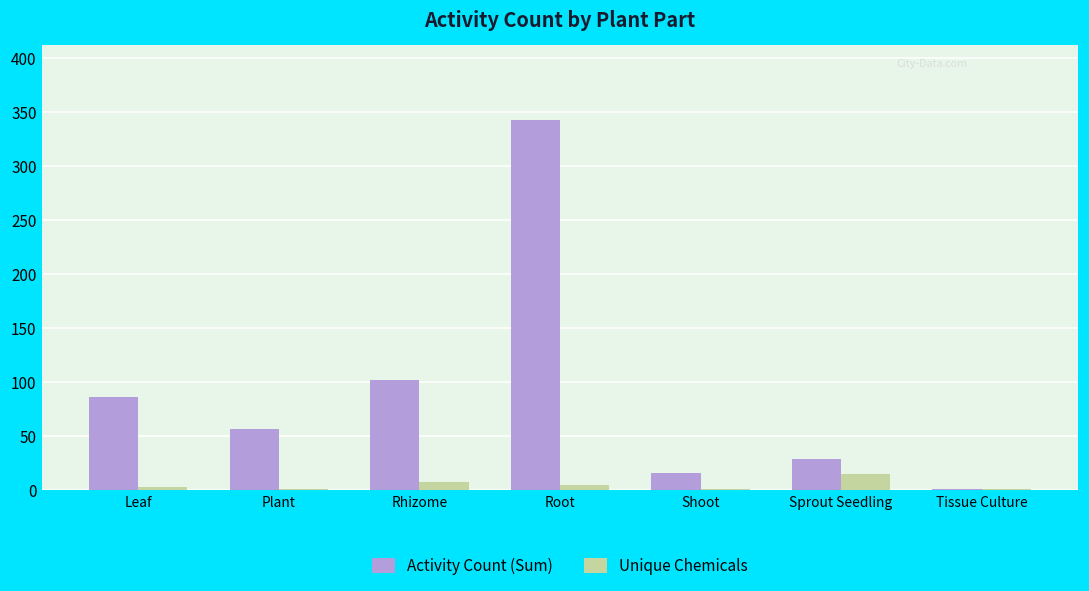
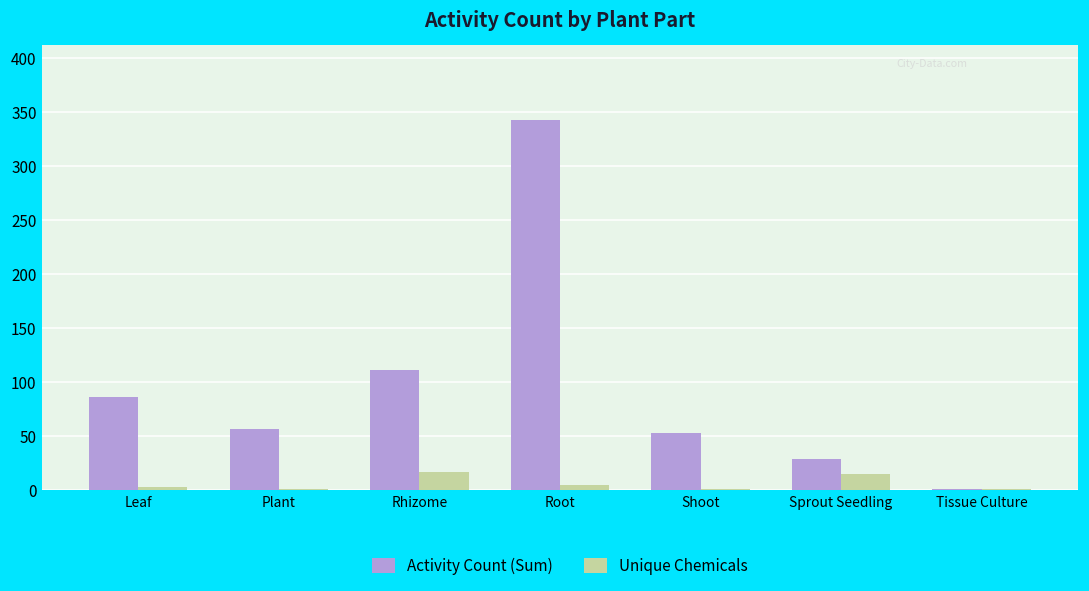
Activity Count (Sum), Rhizome: 100 -> 110
Unique Chemicals, Rhizome: 10 -> 20
Activity Count (Sum), Shoot: 20 -> 50
